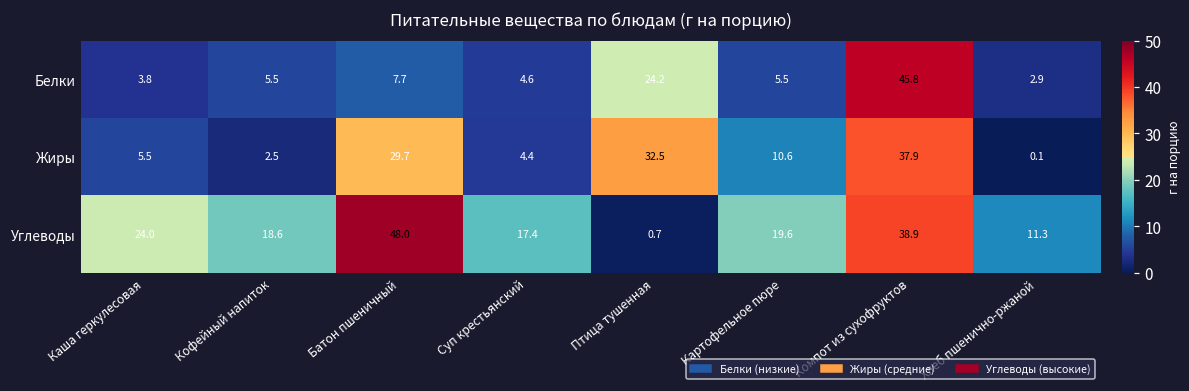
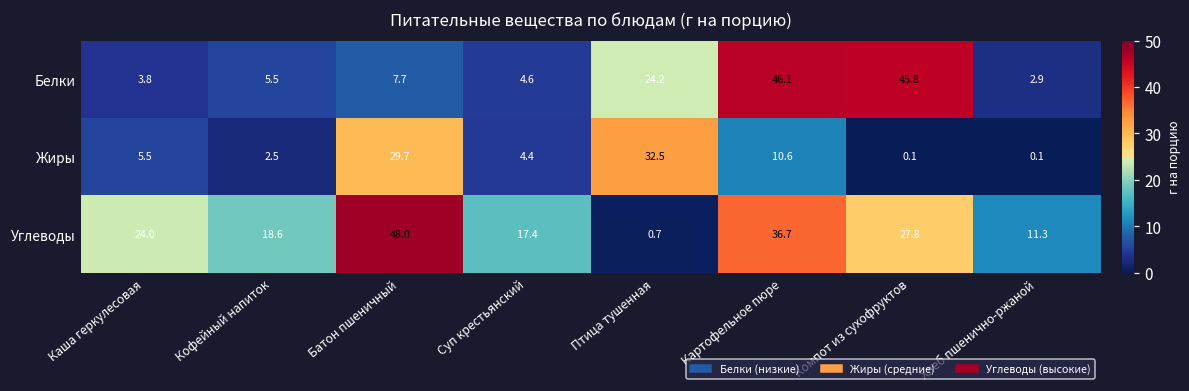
Белки, Картофельное пюре: 5.5 -> 46.1
Жиры, Компот из сухофруктов: 37.9 -> 0.1
Углеводы, Картофельное пюре: 19.6 -> 36.7
Углеводы, Компот из сухофруктов: 38.9 -> 27.8
